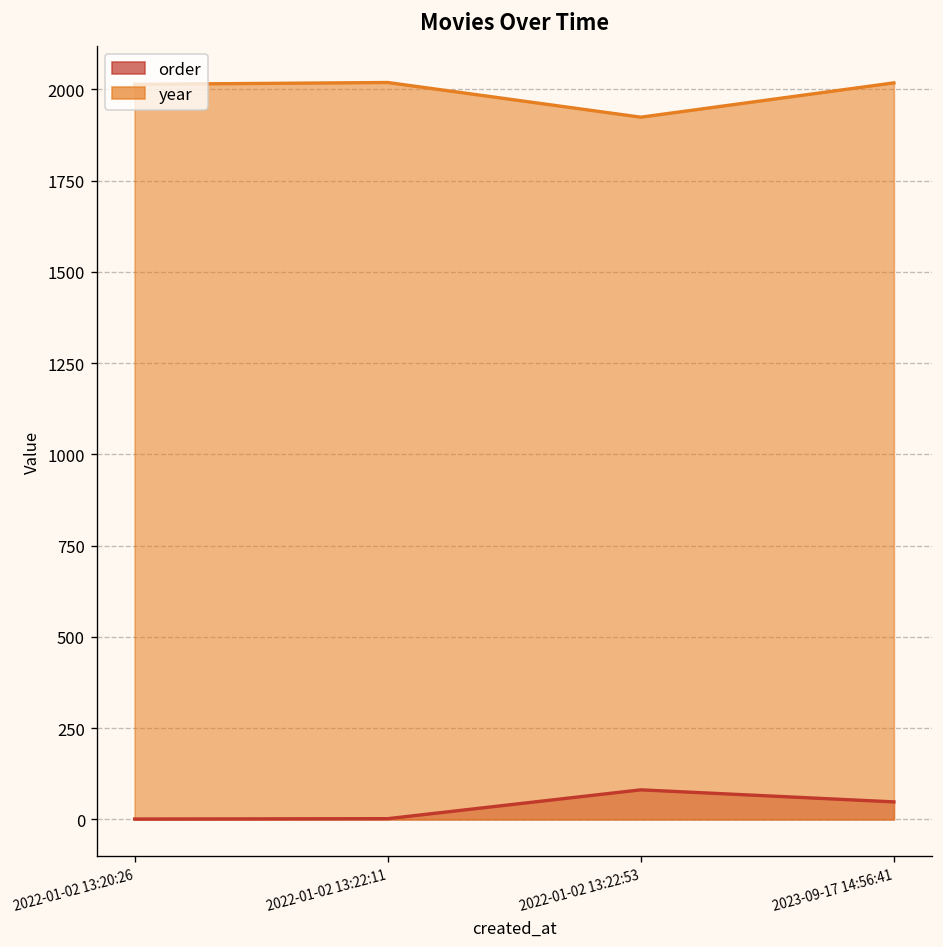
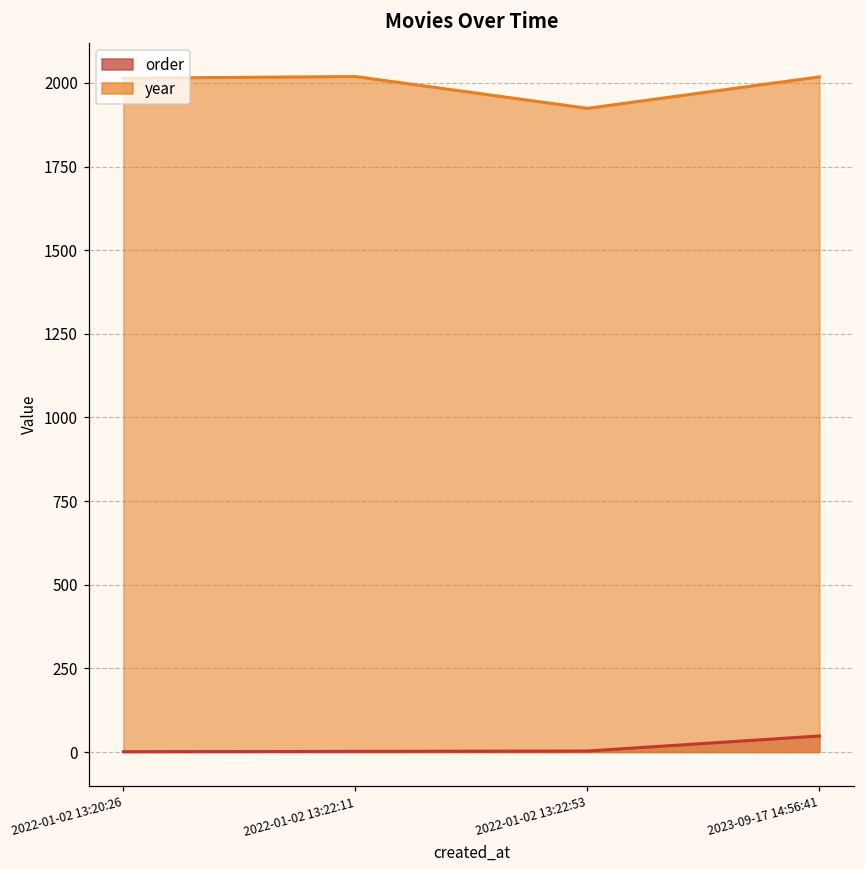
order, 2022-01-02 13:22:53: 80 -> 0
